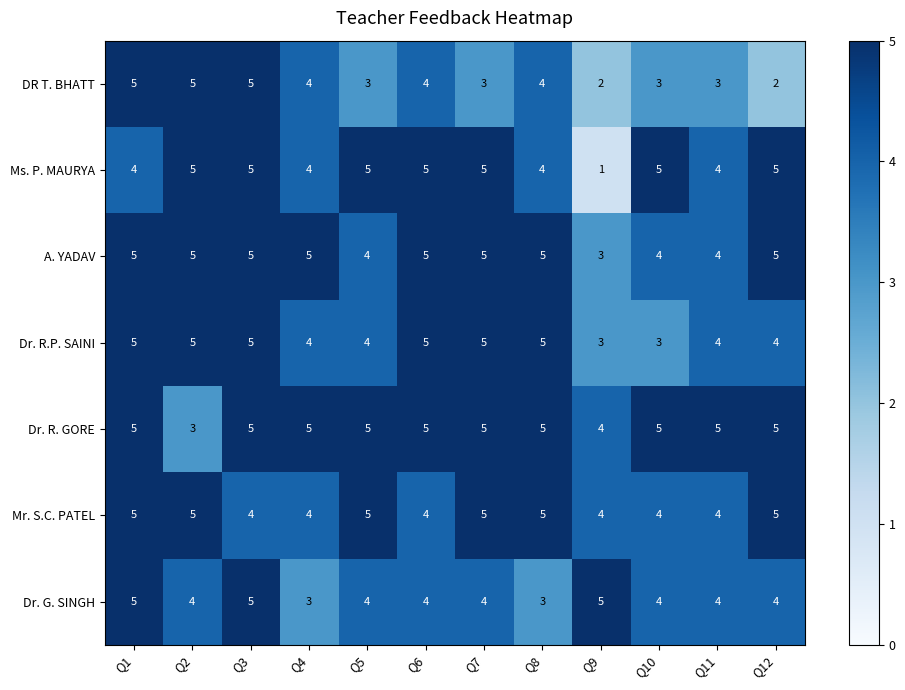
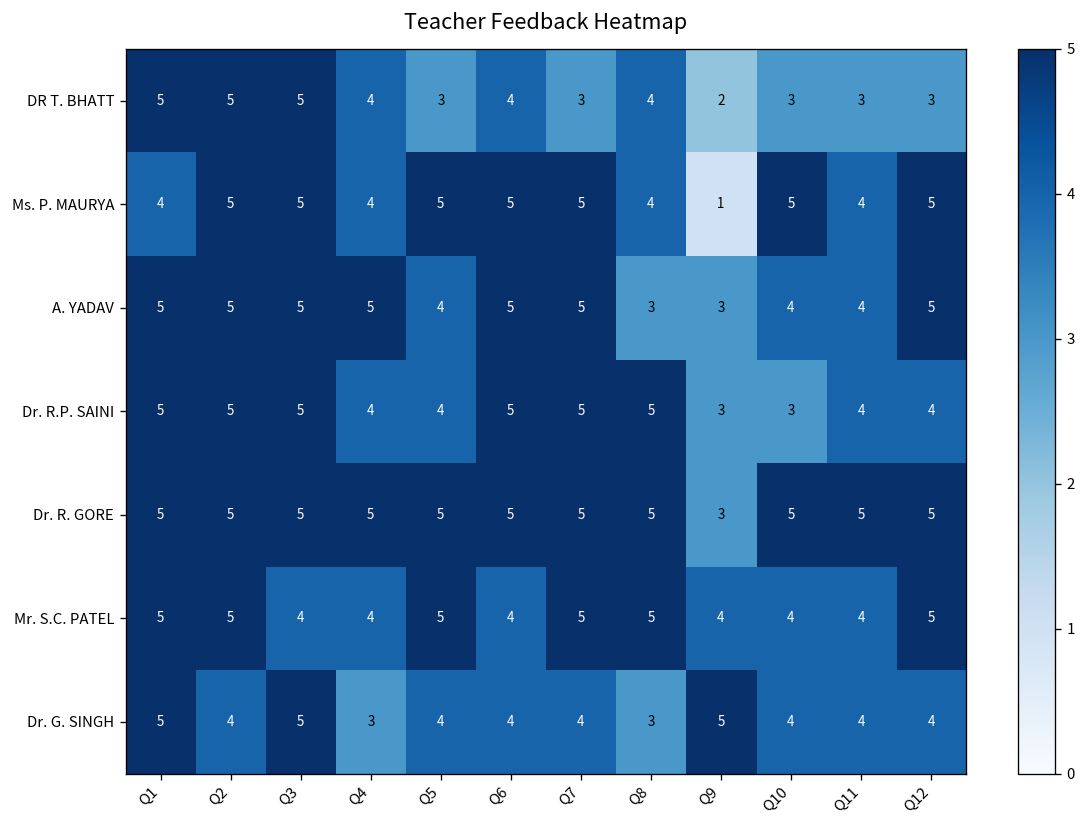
DR T. BHATT, Q12: 2 -> 3
A. YADAV, Q8: 5 -> 3
Dr. R. GORE, Q2: 3 -> 5
Dr. R. GORE, Q9: 4 -> 3
